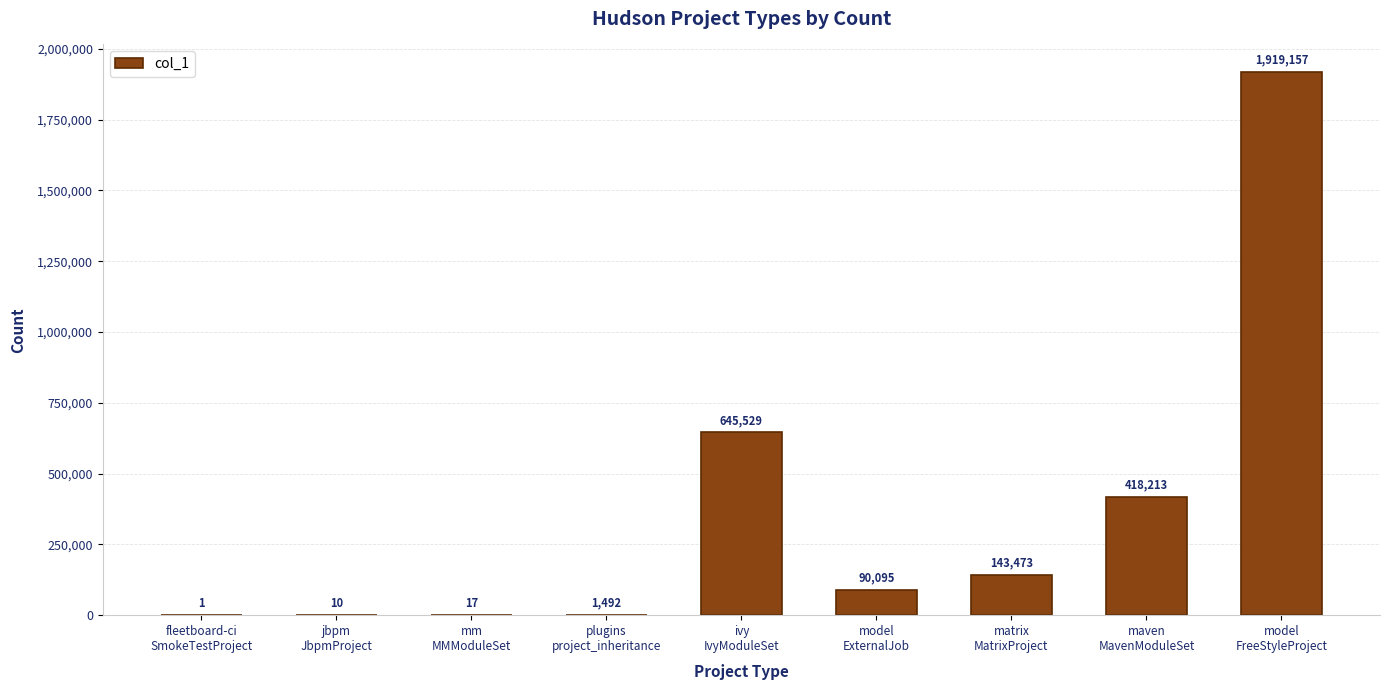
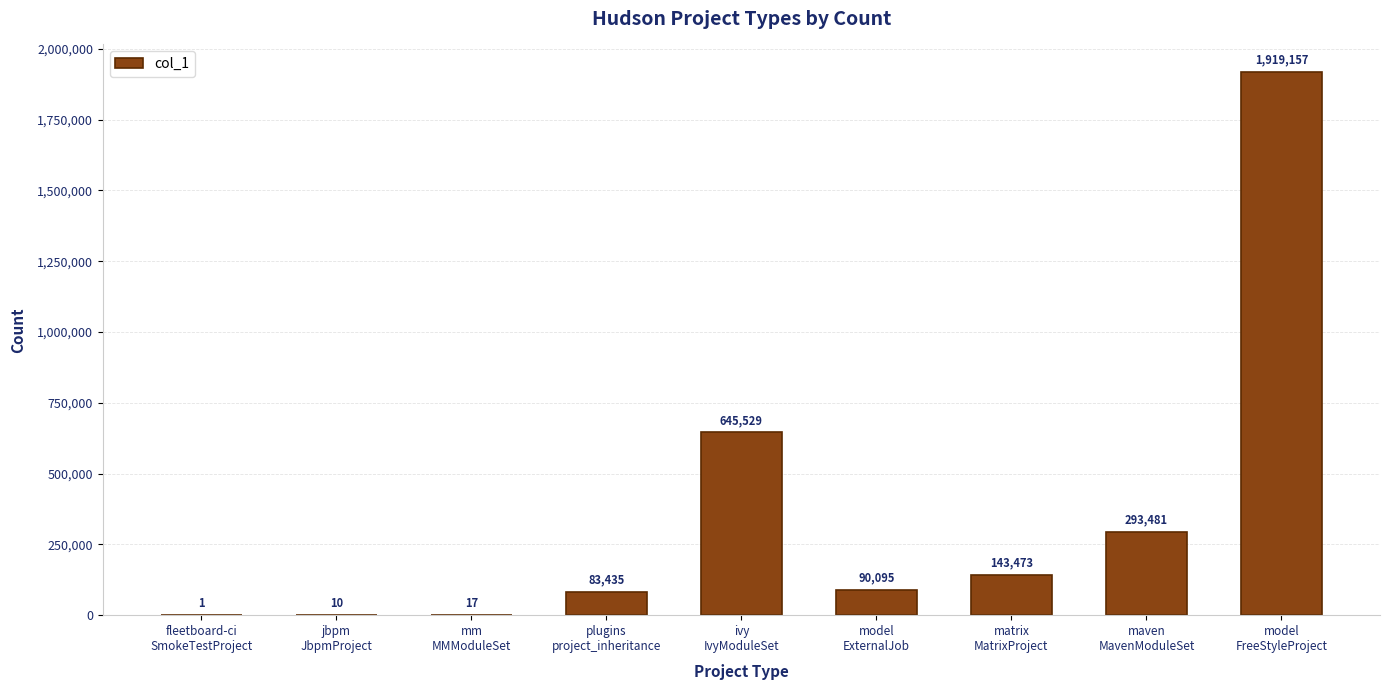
plugins project_inheritance: 1,492 -> 83,435
maven MavenModuleSet: 418,213 -> 293,481
